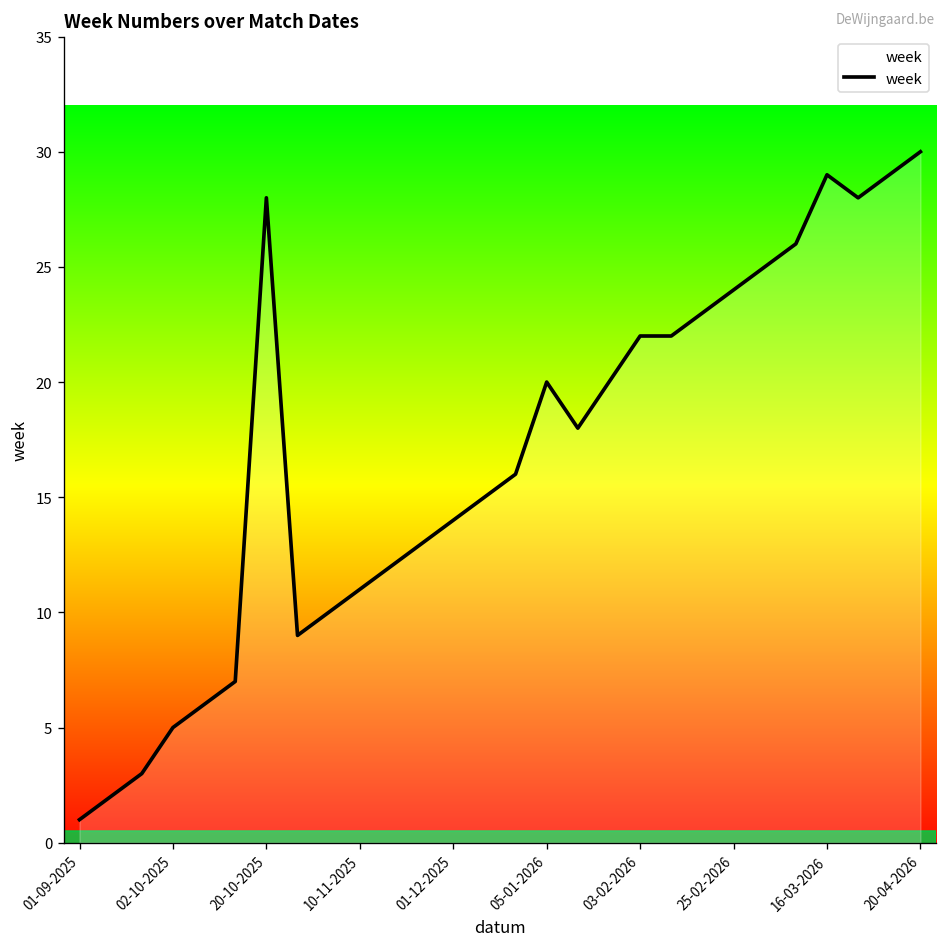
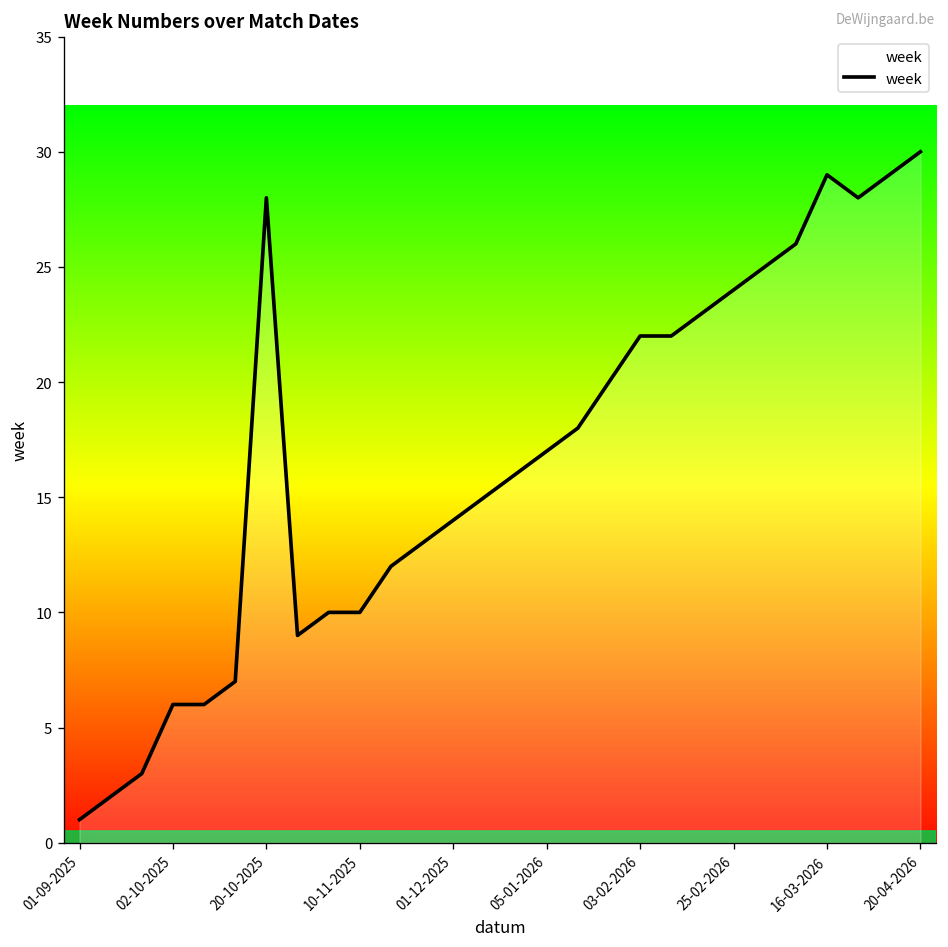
02-10-2025: 5 -> 6
10-11-2025: 11 -> 10
05-01-2026: 20 -> 17
